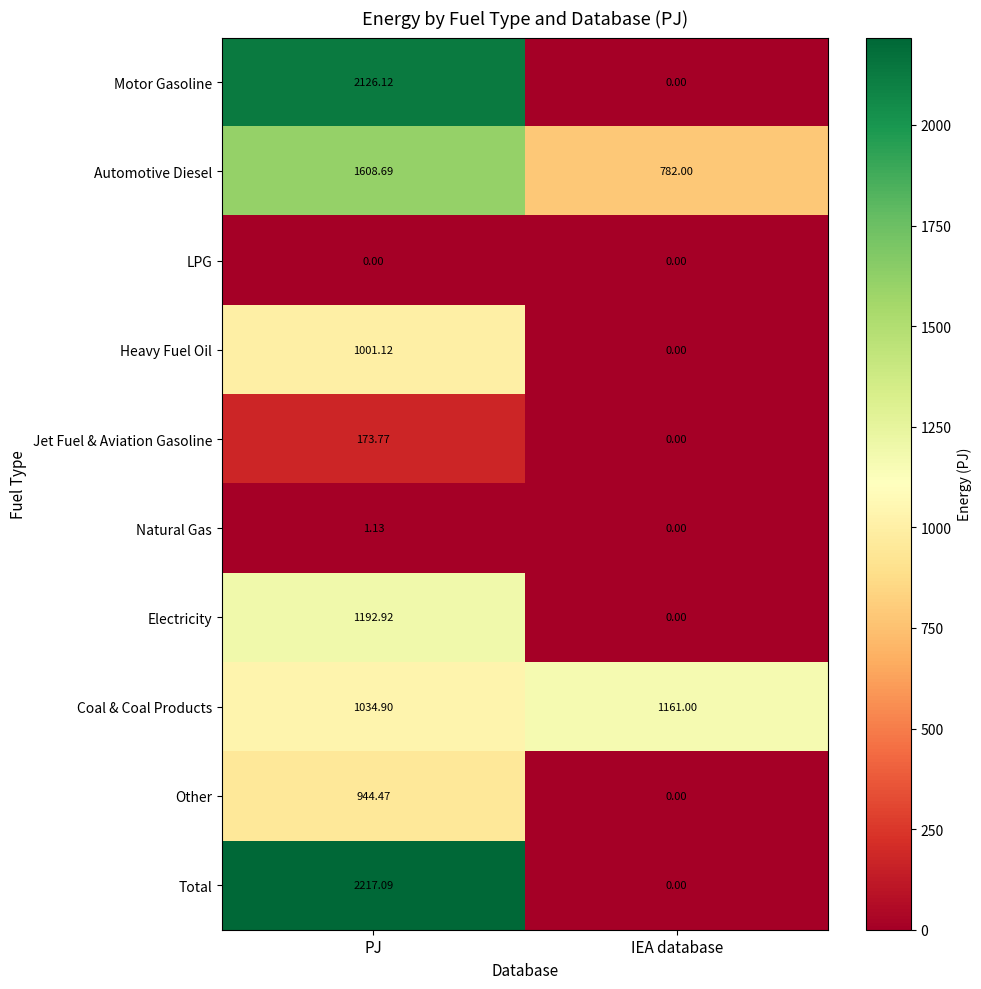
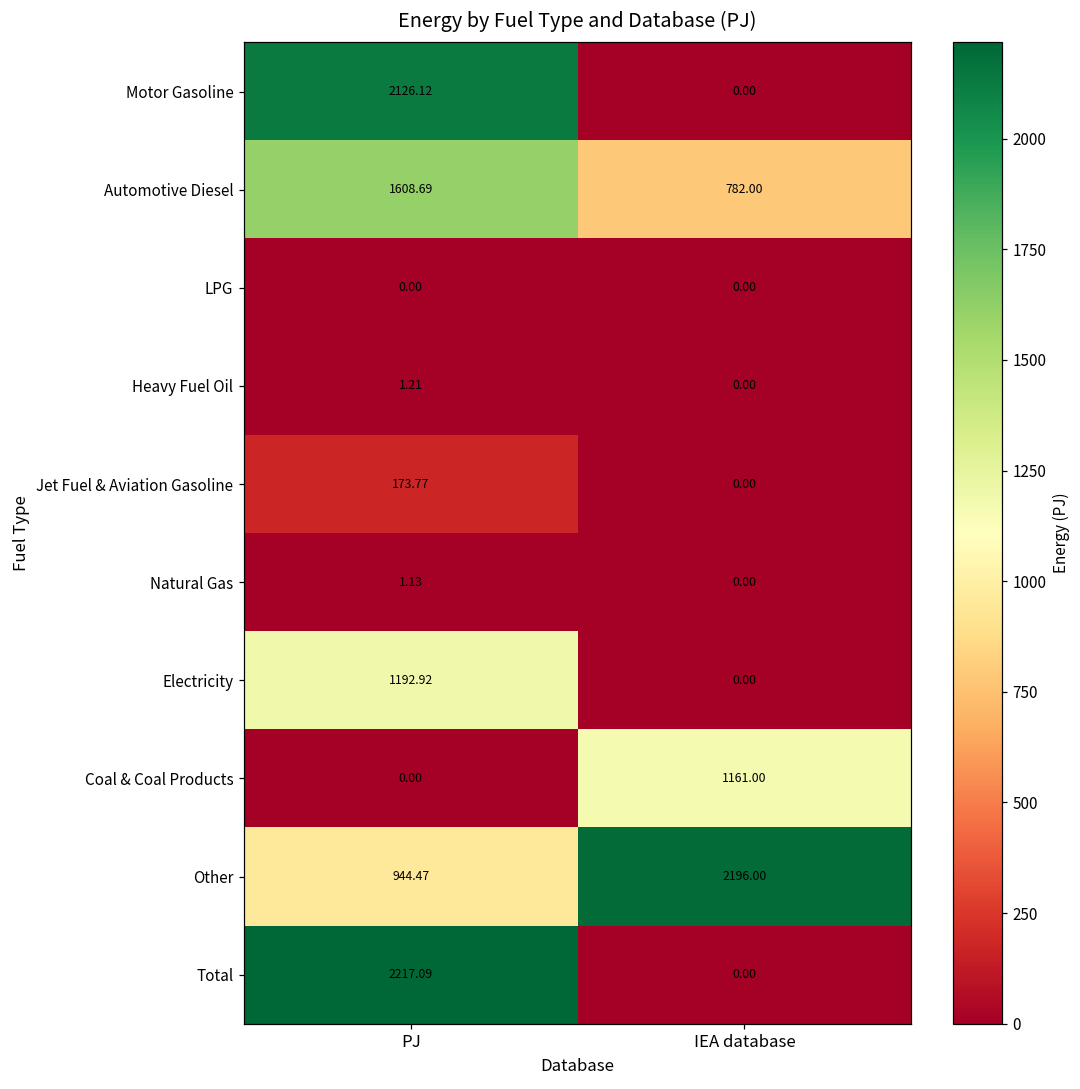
Heavy Fuel Oil, PJ: 1001.12 -> 1.21
Coal & Coal Products, PJ: 1034.90 -> 0.00
Other, IEA database: 0.00 -> 2196.00
